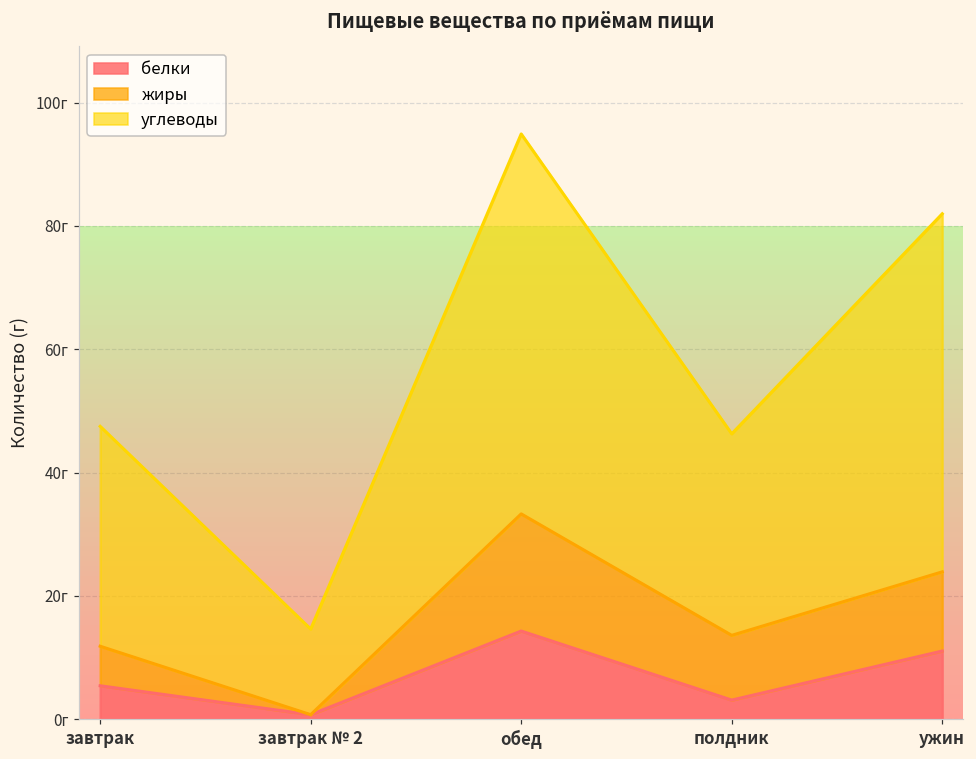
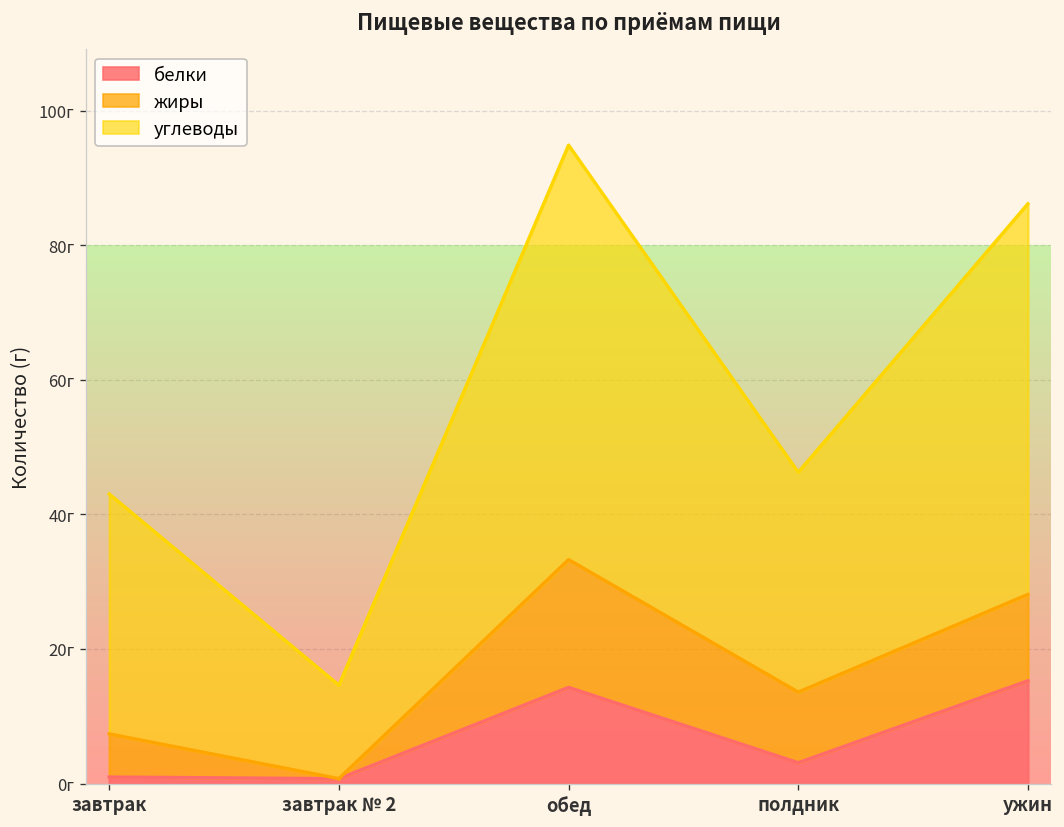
белки, завтрак: 5г -> 1г
белки, ужин: 11г -> 15г
